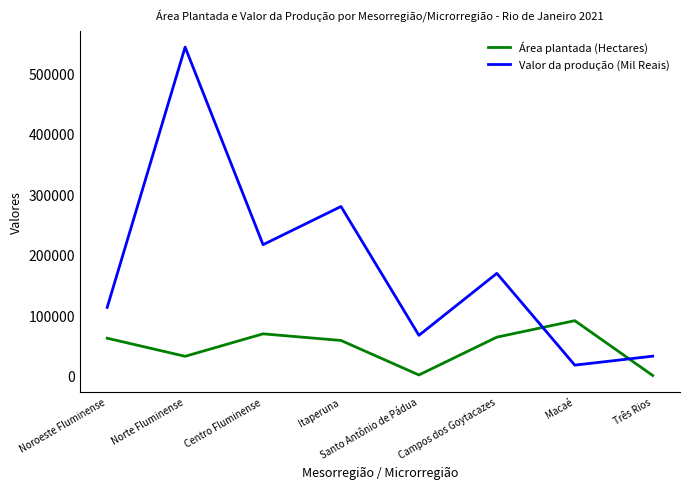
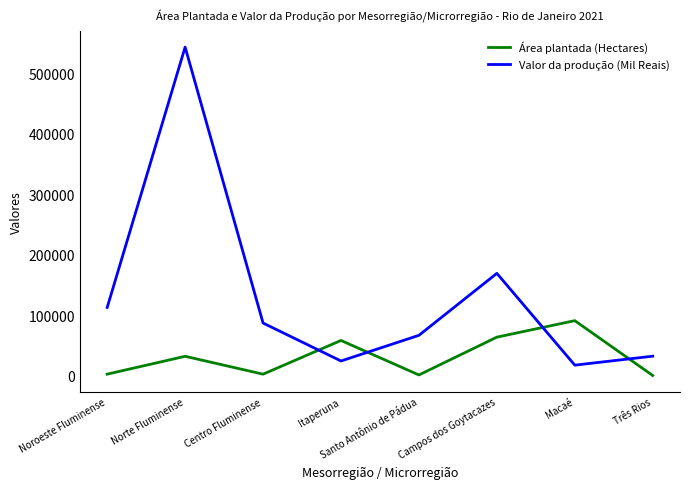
Área plantada (Hectares), Noroeste Fluminense: 60000 -> 0
Área plantada (Hectares), Centro Fluminense: 70000 -> 0
Valor da produção (Mil Reais), Centro Fluminense: 220000 -> 90000
Valor da produção (Mil Reais), Itaperuna: 280000 -> 20000
